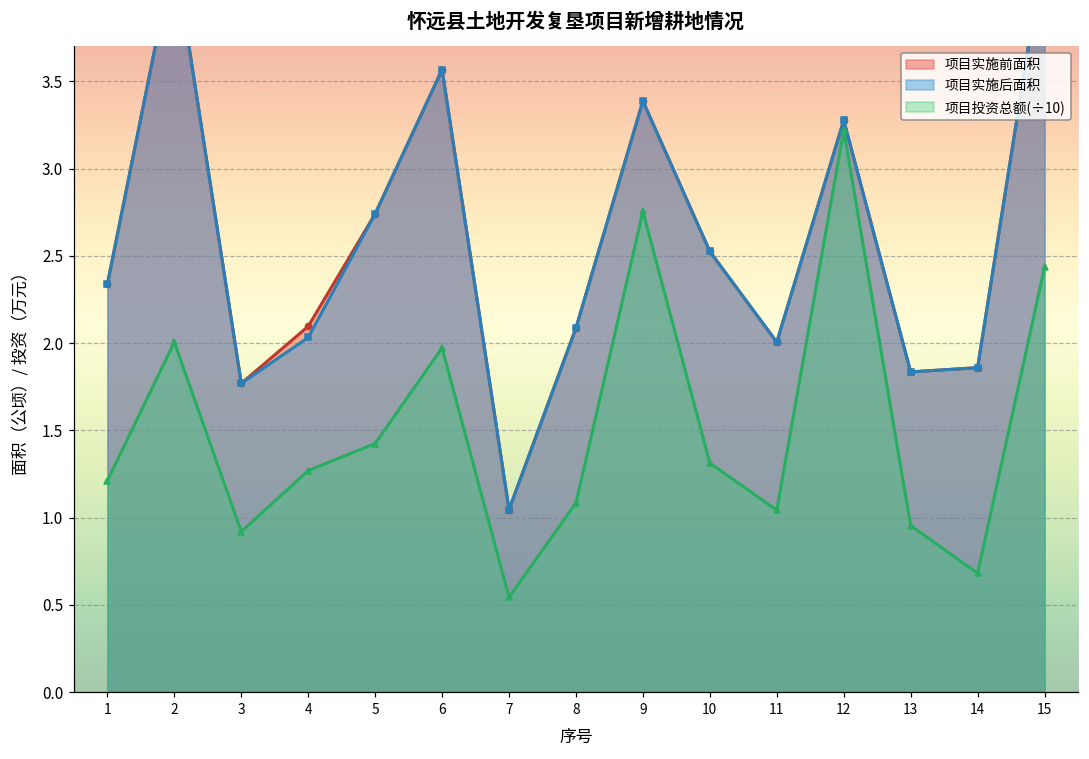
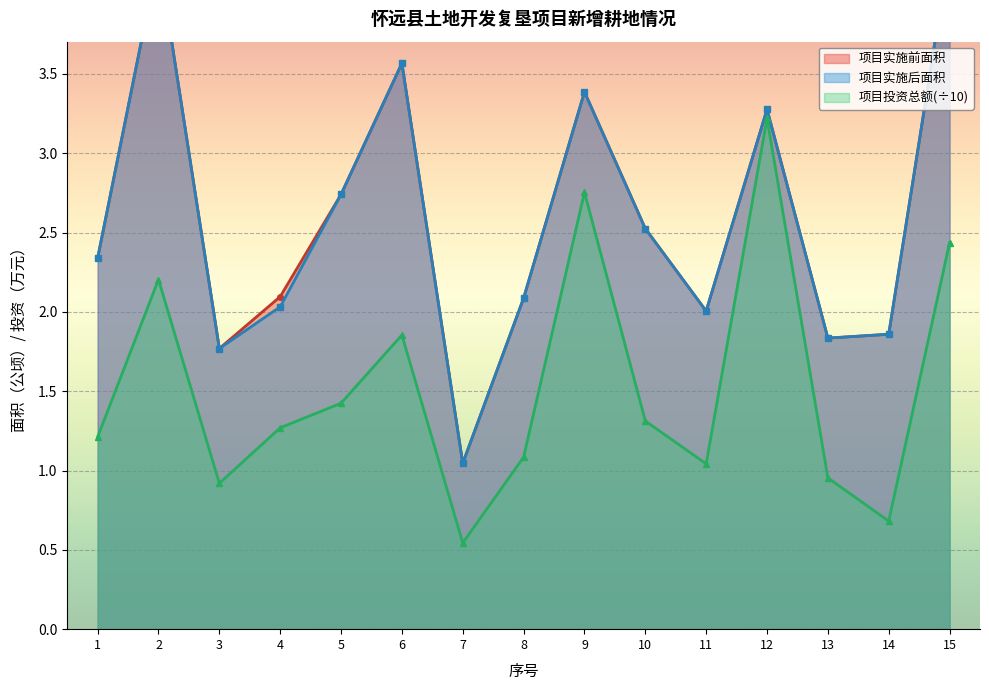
项目投资总额(÷10), 2: 2.01 -> 2.20
项目投资总额(÷10), 6: 1.97 -> 1.85
